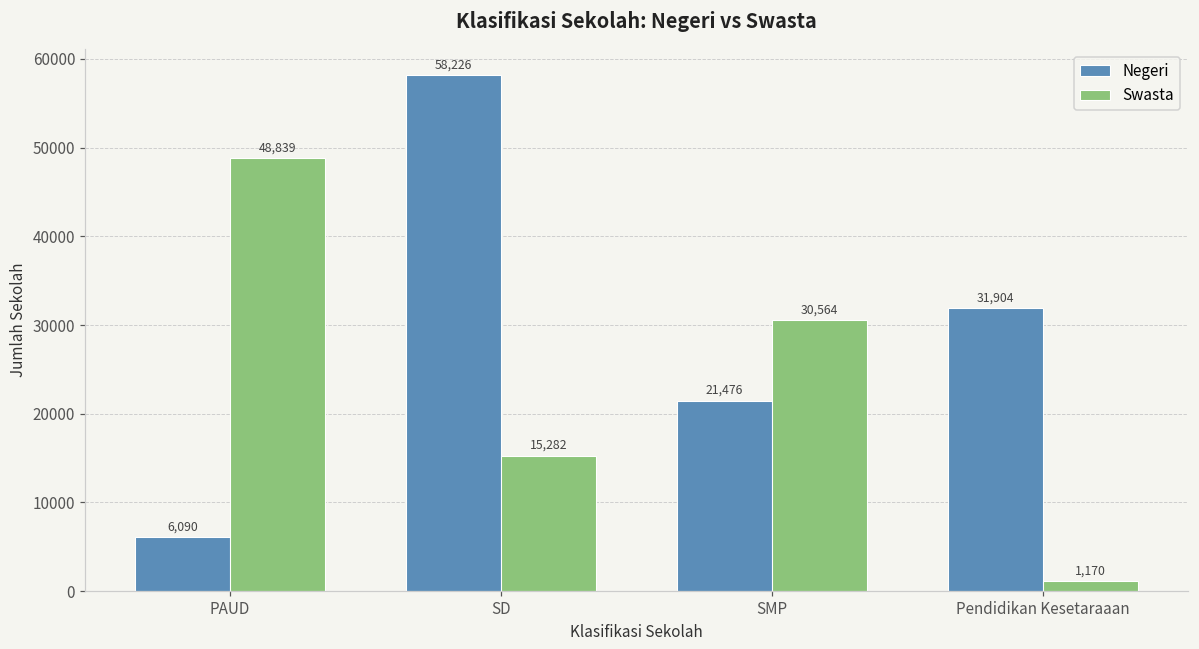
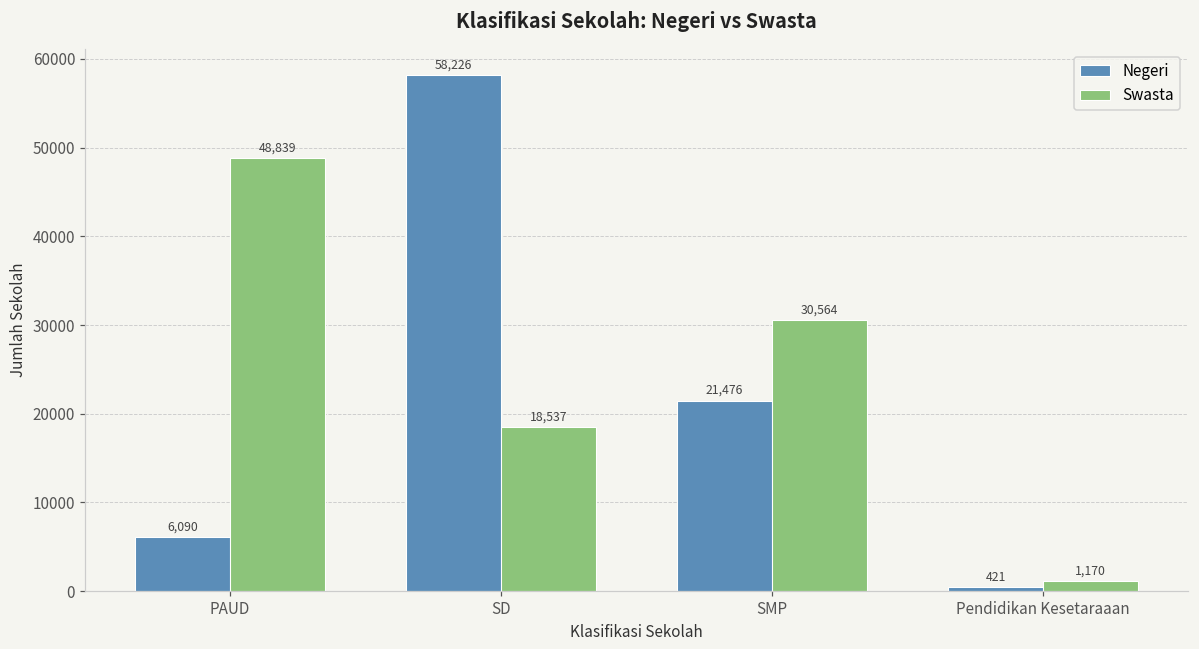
Swasta, SD: 15,282 -> 18,537
Negeri, Pendidikan Kesetaraaan: 31,904 -> 421
